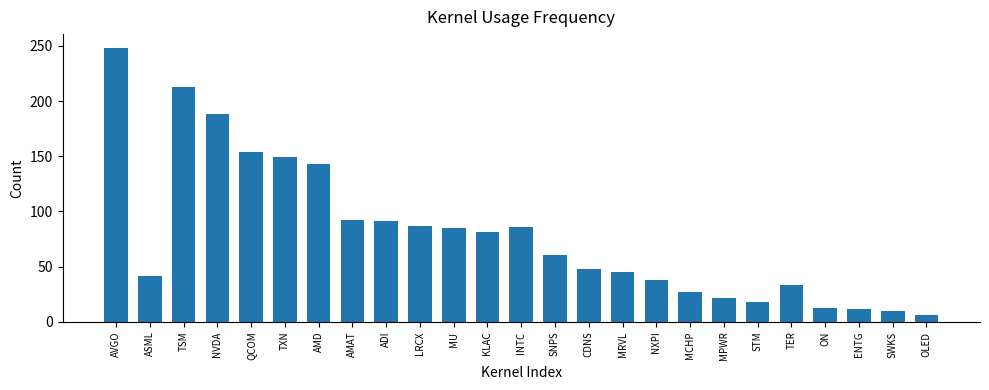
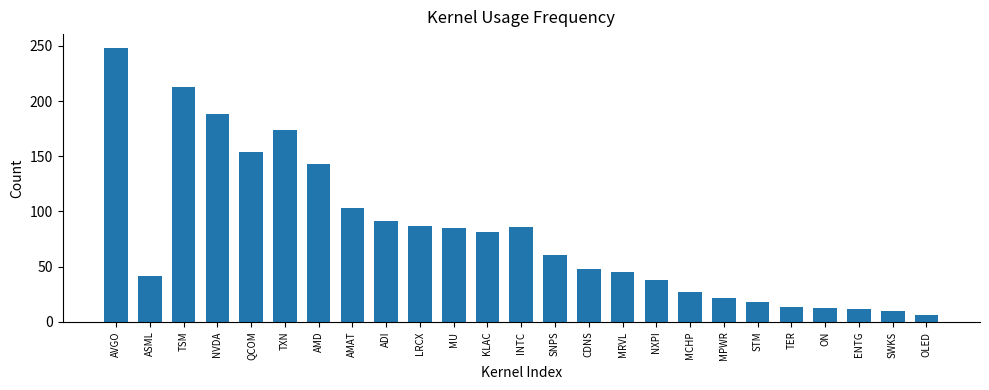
TXN: 149 -> 174
AMAT: 92 -> 103
TER: 33 -> 13
